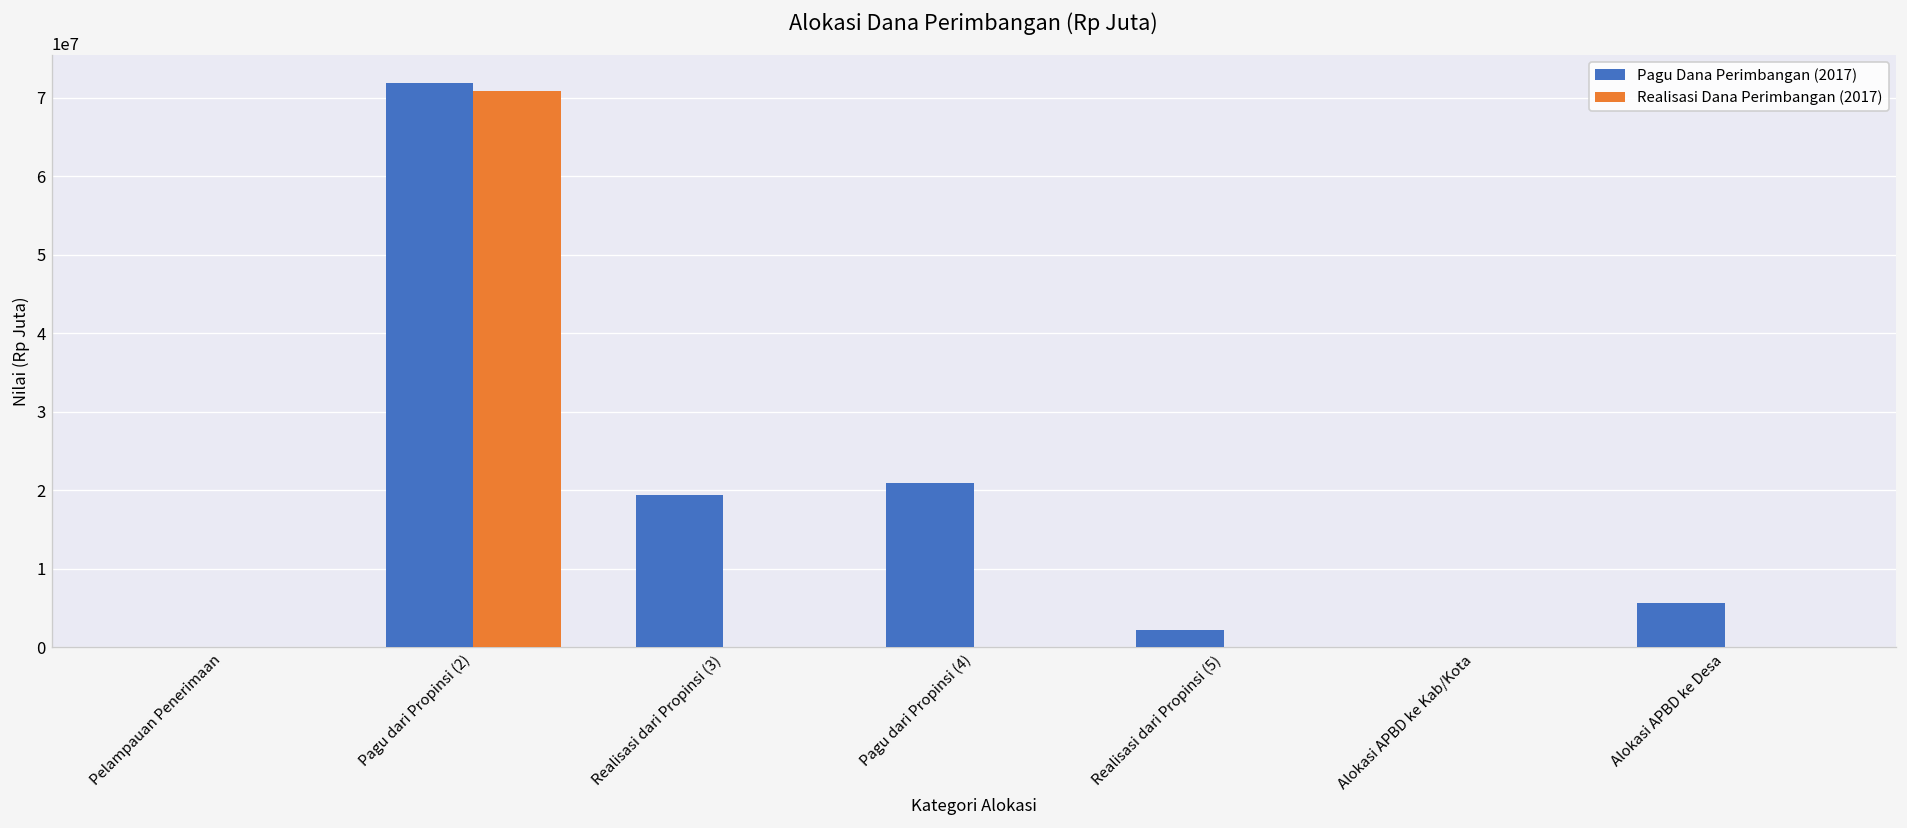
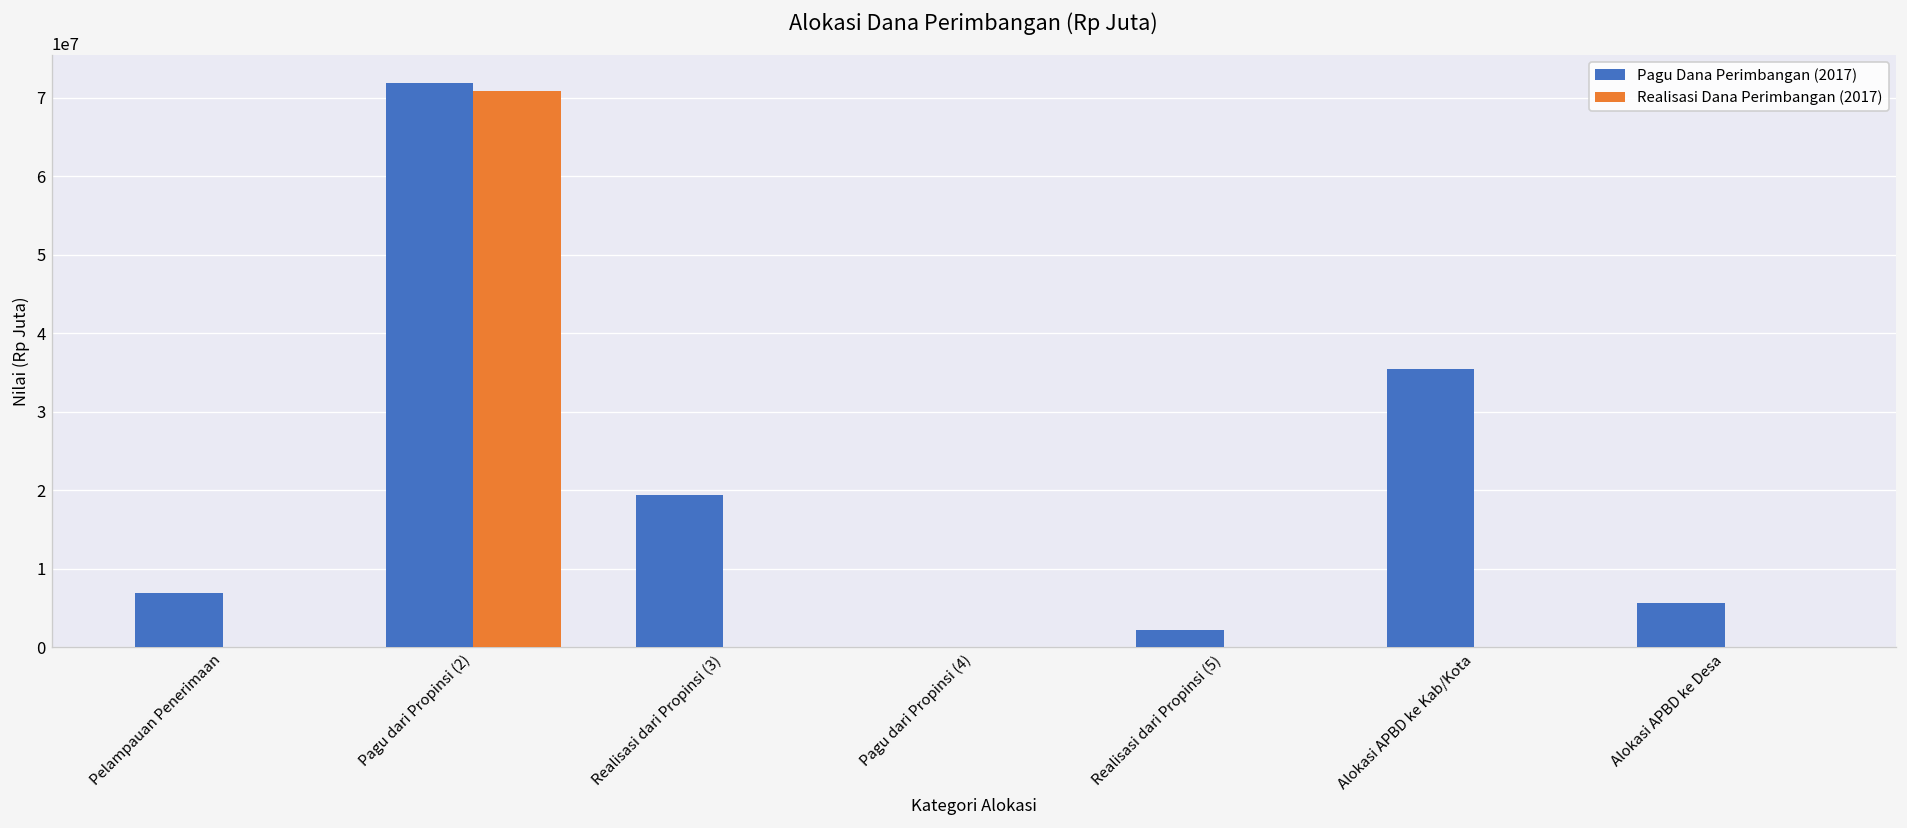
Pagu Dana Perimbangan (2017), Pelampauan Penerimaan: 0 -> 7000000
Pagu Dana Perimbangan (2017), Pagu dari Propinsi (4): 21000000 -> 0
Pagu Dana Perimbangan (2017), Alokasi APBD ke Kab/Kota: 0 -> 35000000
